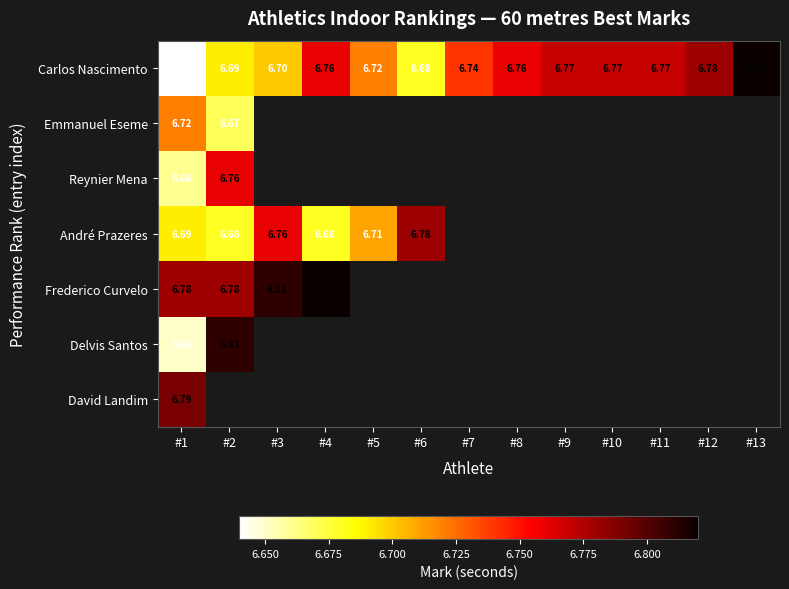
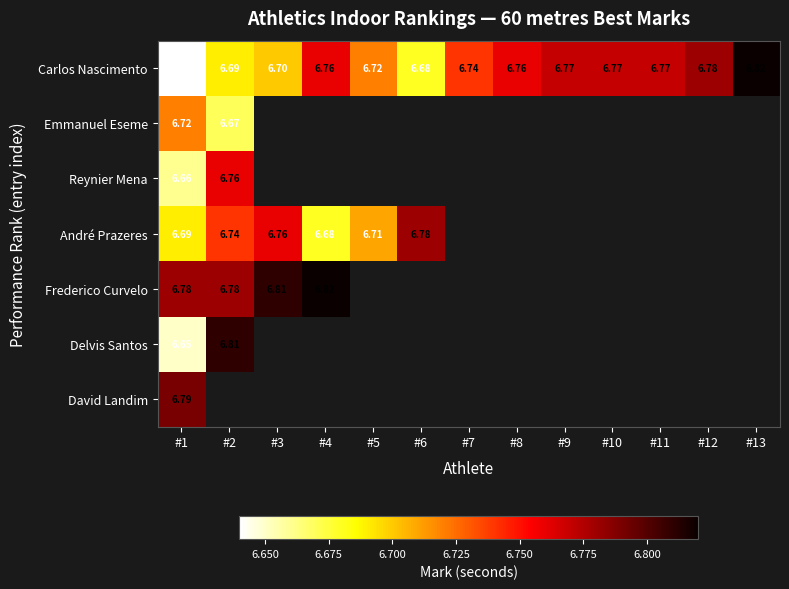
André Prazeres, #2: 6.68 -> 6.74
